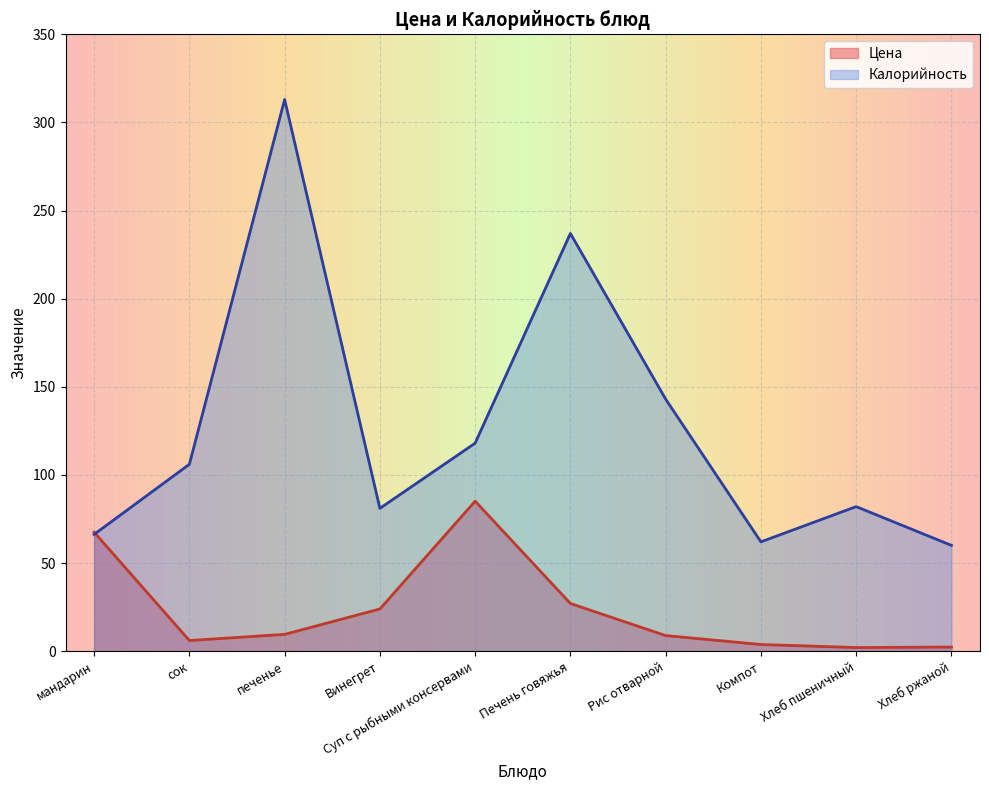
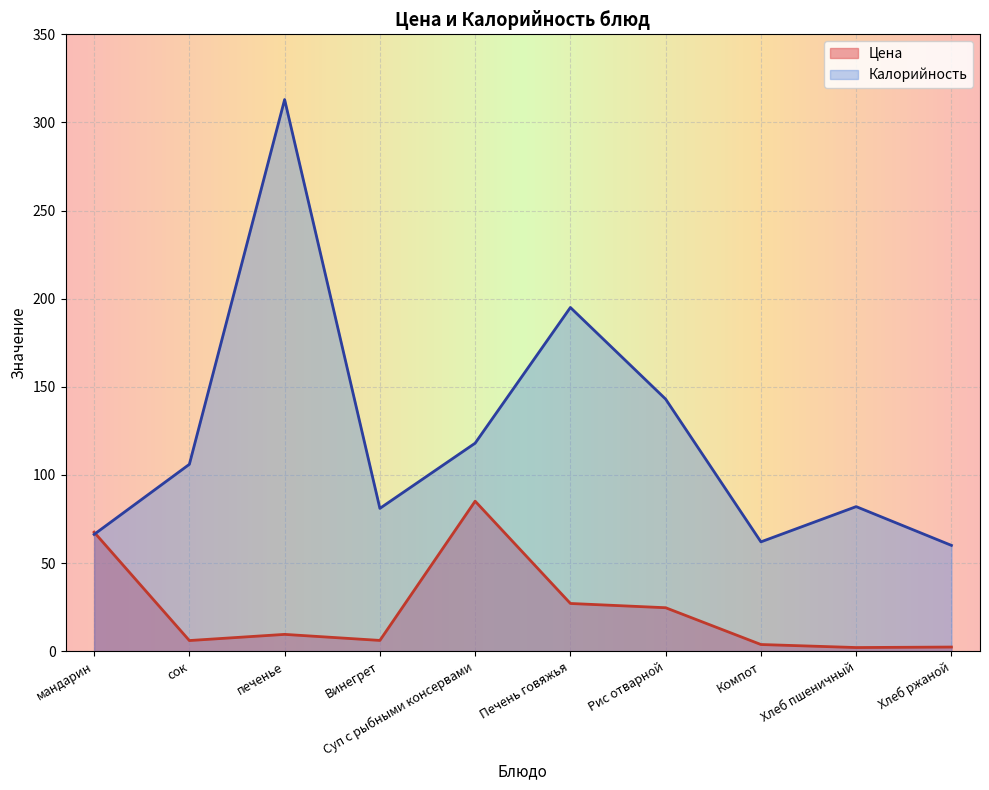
Цена, Винегрет: 24 -> 6
Калорийность, Печень говяжья: 237 -> 195
Цена, Рис отварной: 9 -> 25
